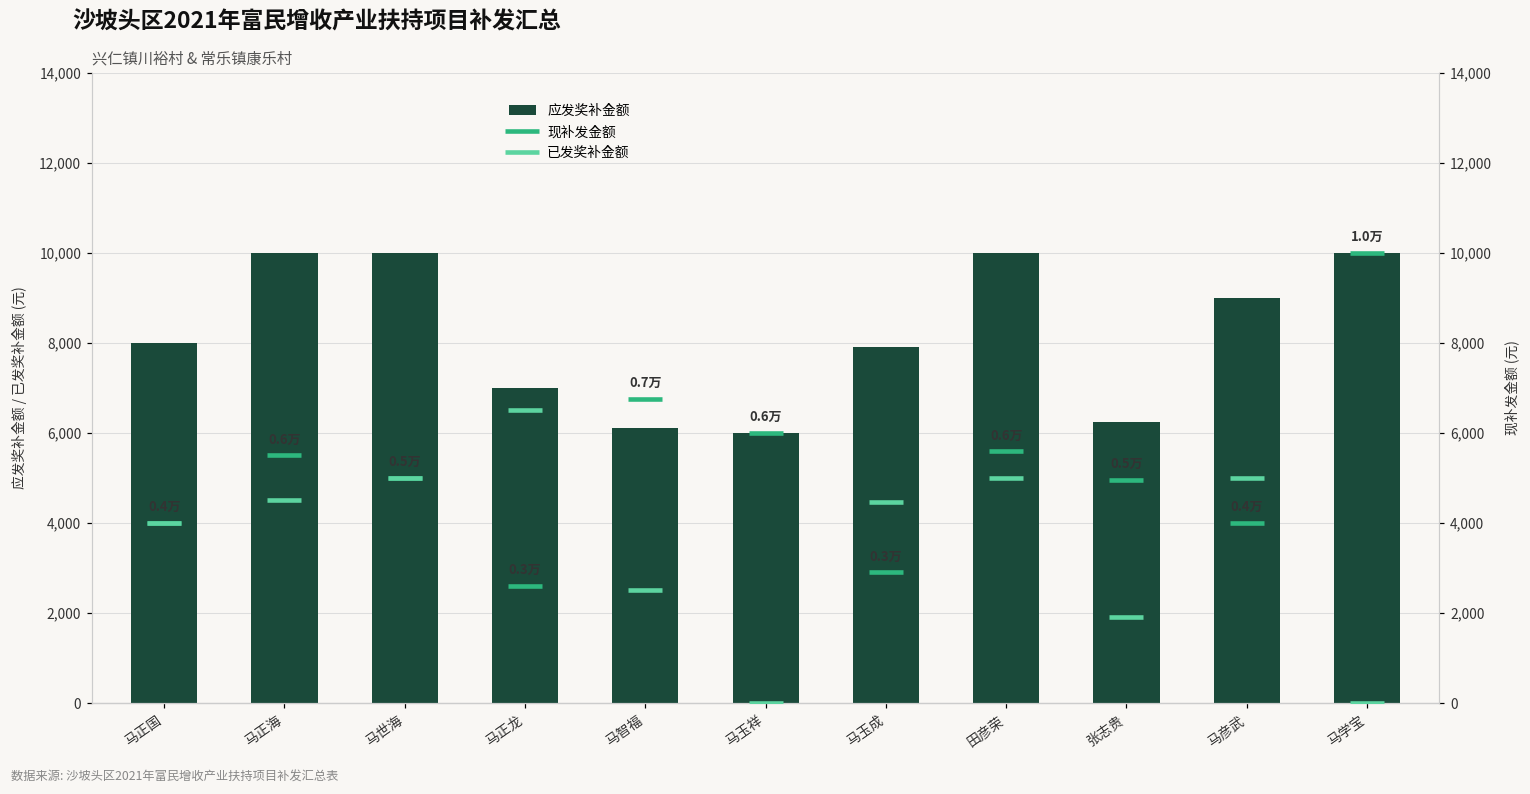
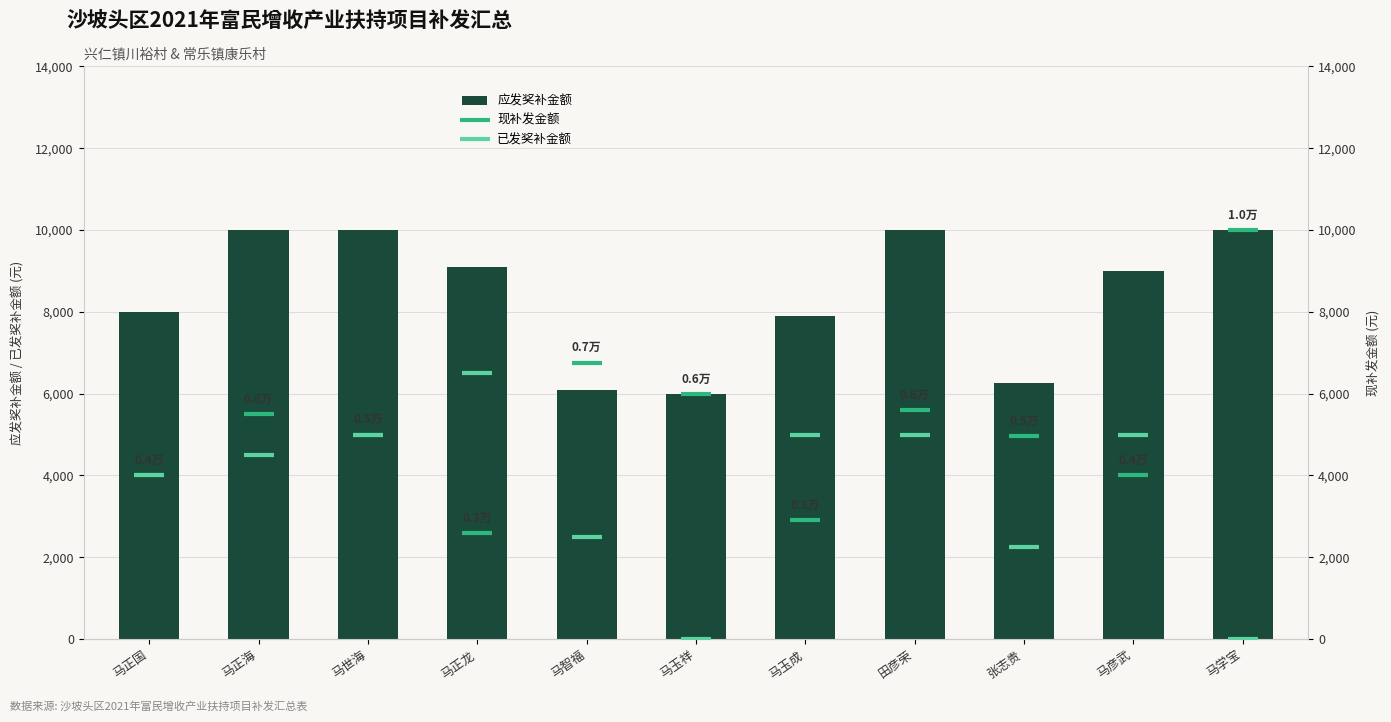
应发奖补金额, 马正龙: 7,000 -> 9,100
已发奖补金额, 马玉成: 4,500 -> 5,000
已发奖补金额, 张志贵: 1,900 -> 2,300
